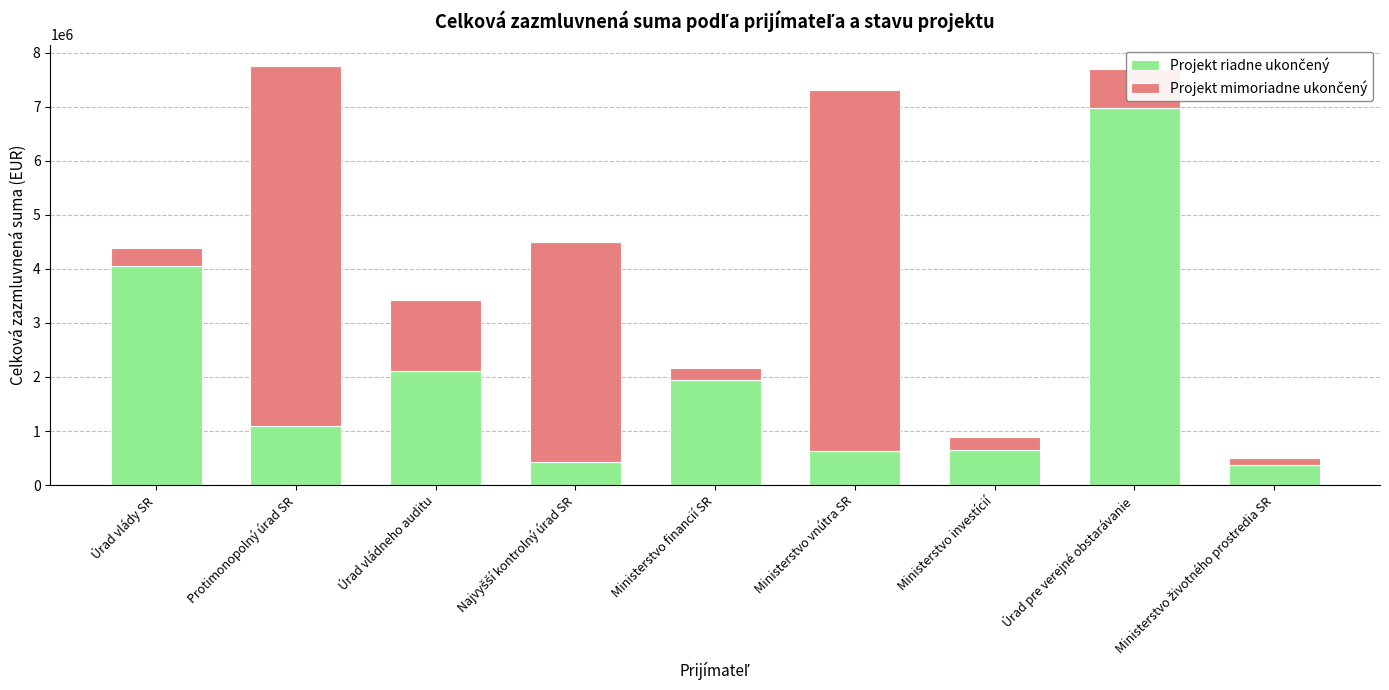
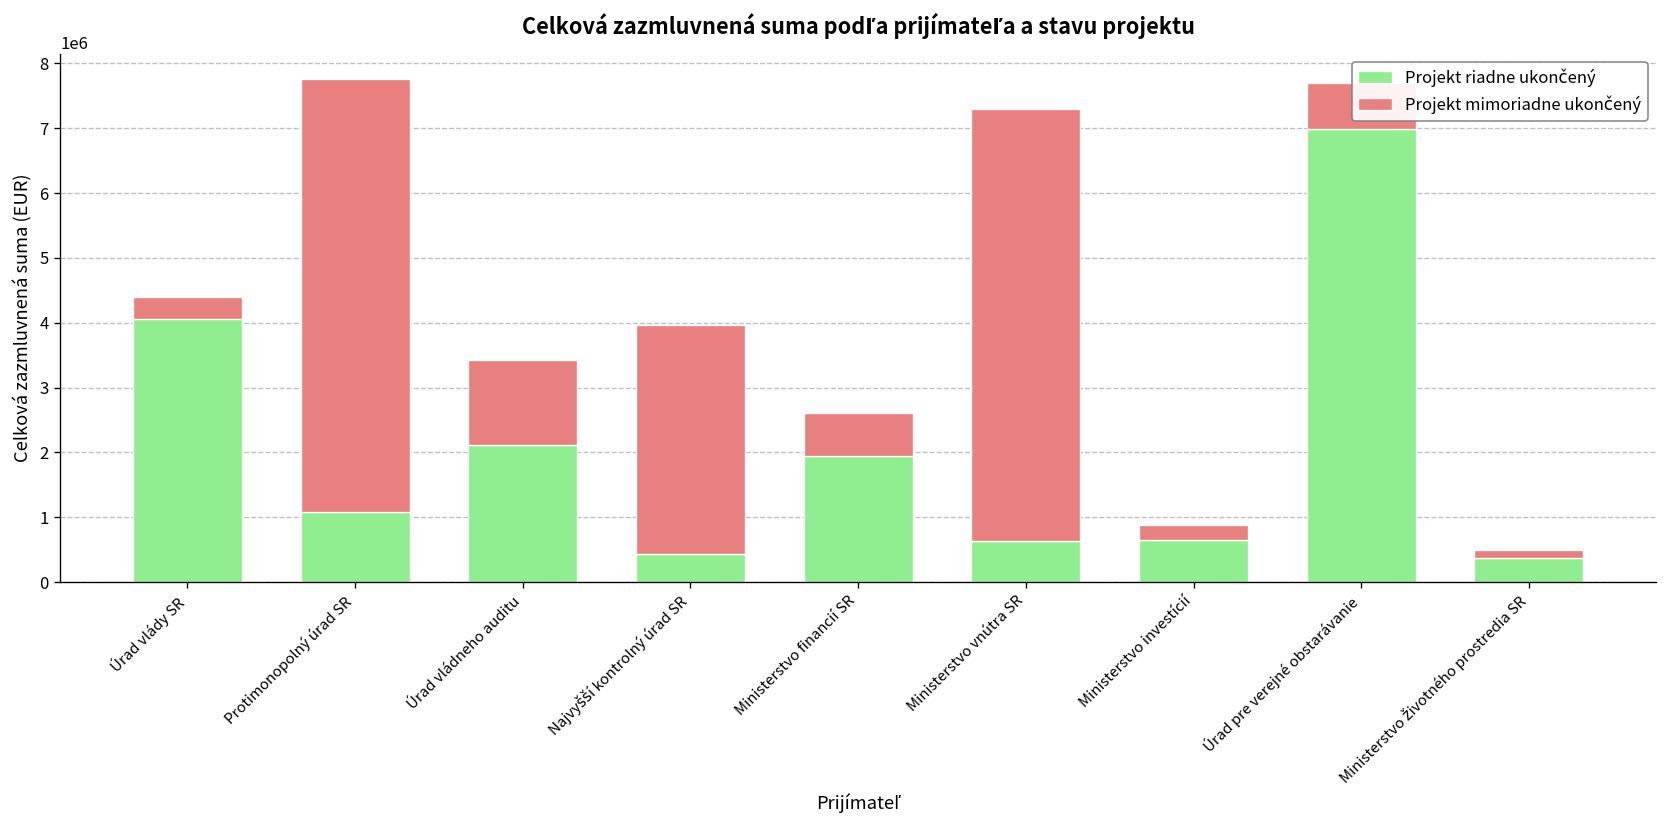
Projekt mimoriadne ukončený, Najvyšší kontrolný úrad SR: 4100000 -> 3500000
Projekt mimoriadne ukončený, Ministerstvo financií SR: 200000 -> 700000
